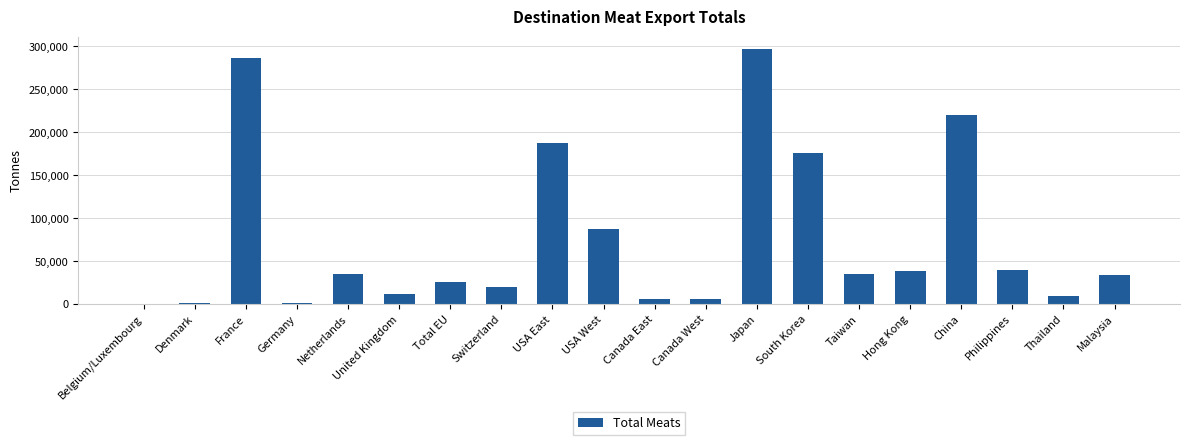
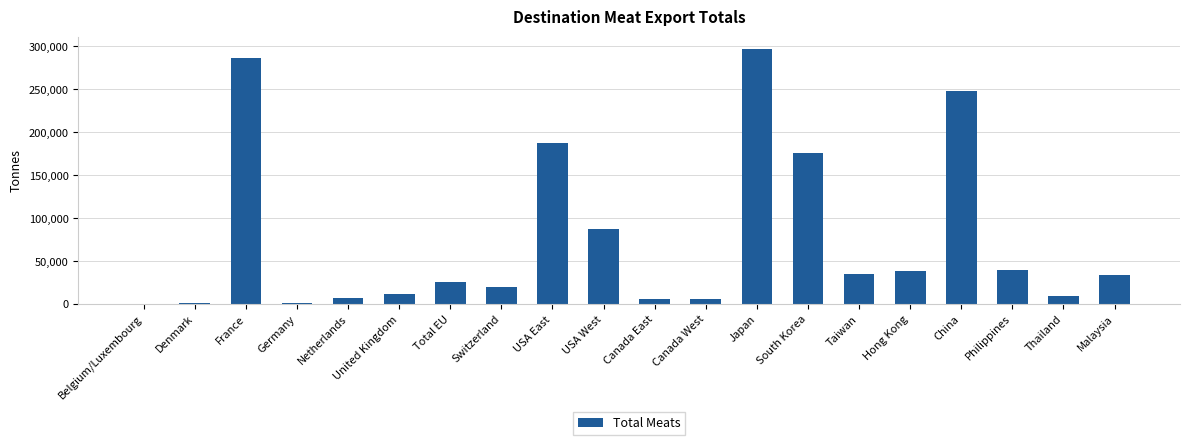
Netherlands: 40,000 -> 10,000
China: 220,000 -> 250,000
